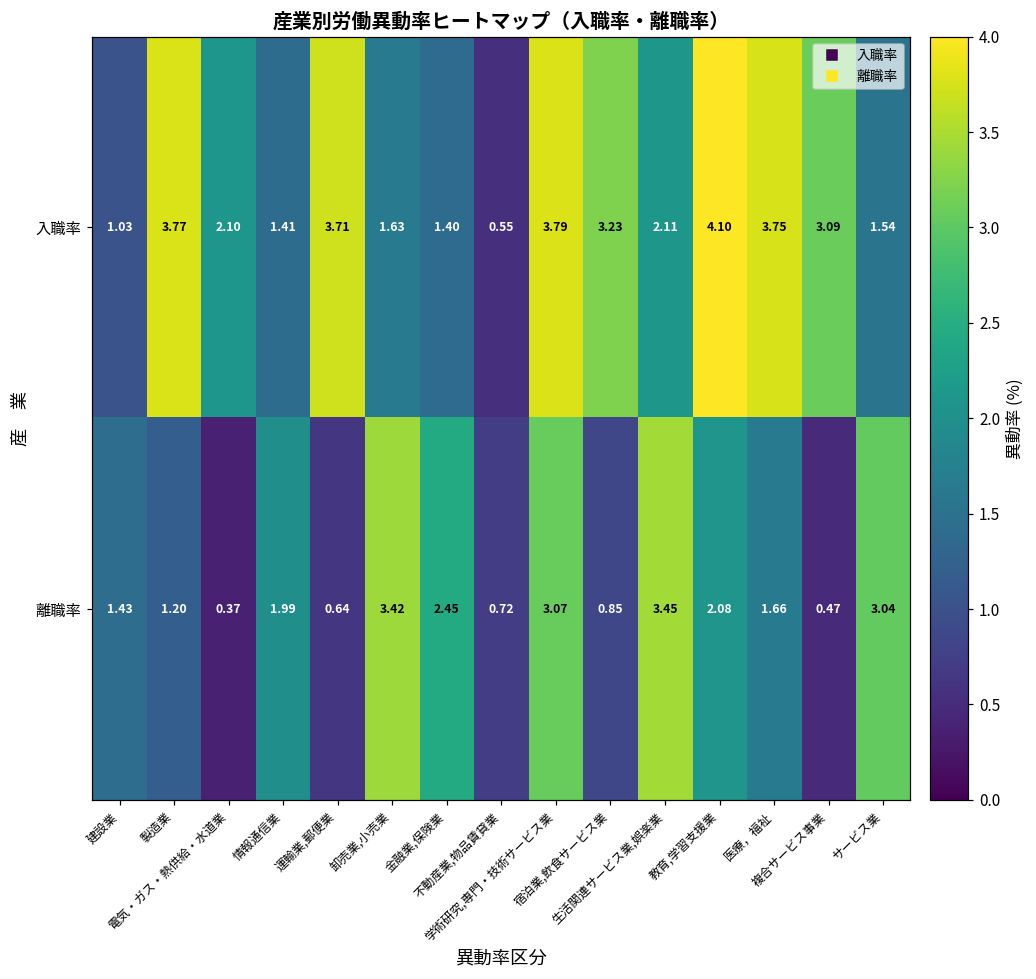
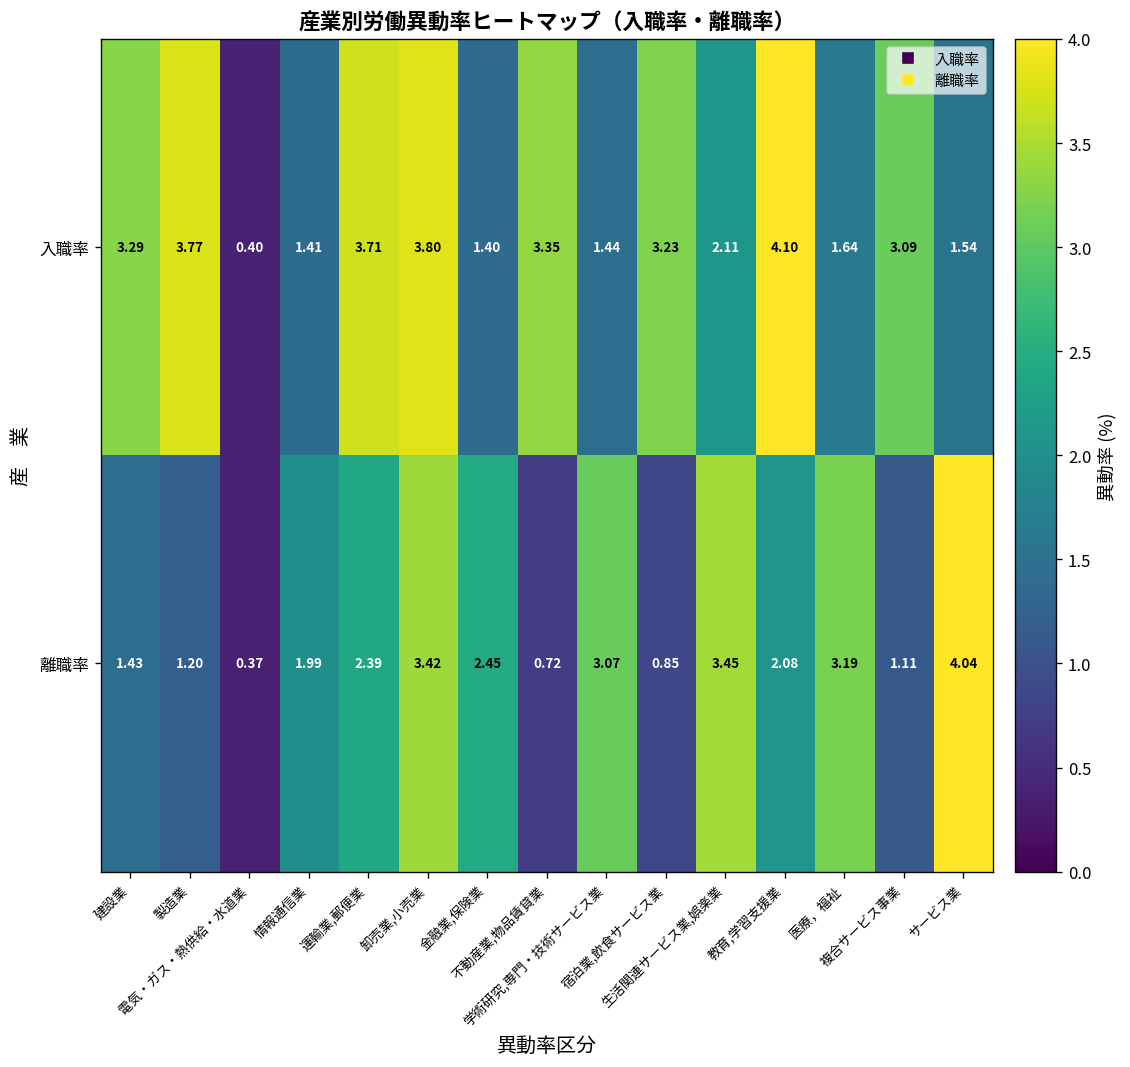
入職率, 建設業: 1.03 -> 3.29
入職率, 電気・ガス・熱供給・水道業: 2.10 -> 0.40
入職率, 卸売業,小売業: 1.63 -> 3.80
入職率, 不動産業,物品賃貸業: 0.55 -> 3.35
入職率, 学術研究,専門・技術サービス業: 3.79 -> 1.44
入職率, 医療，福祉: 3.75 -> 1.64
離職率, 運輸業,郵便業: 0.64 -> 2.39
離職率, 医療，福祉: 1.66 -> 3.19
離職率, 複合サービス事業: 0.47 -> 1.11
離職率, サービス業: 3.04 -> 4.04
